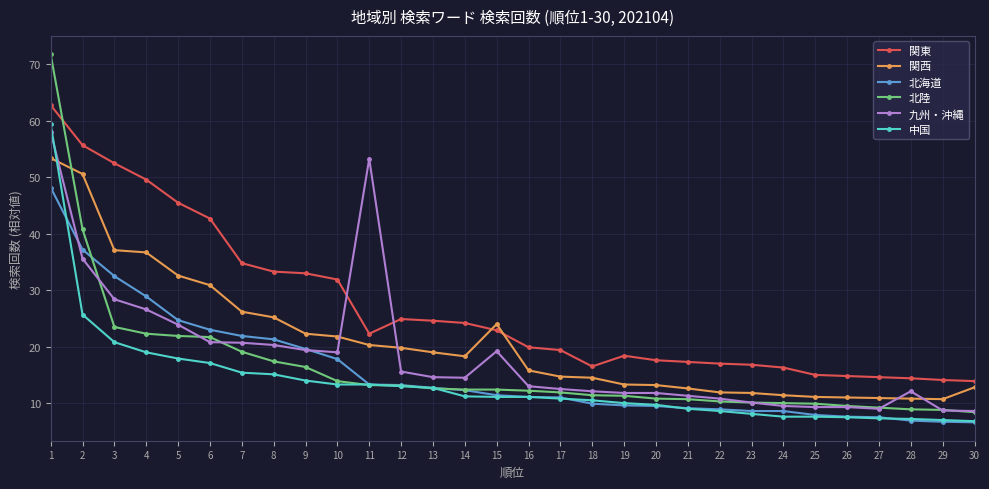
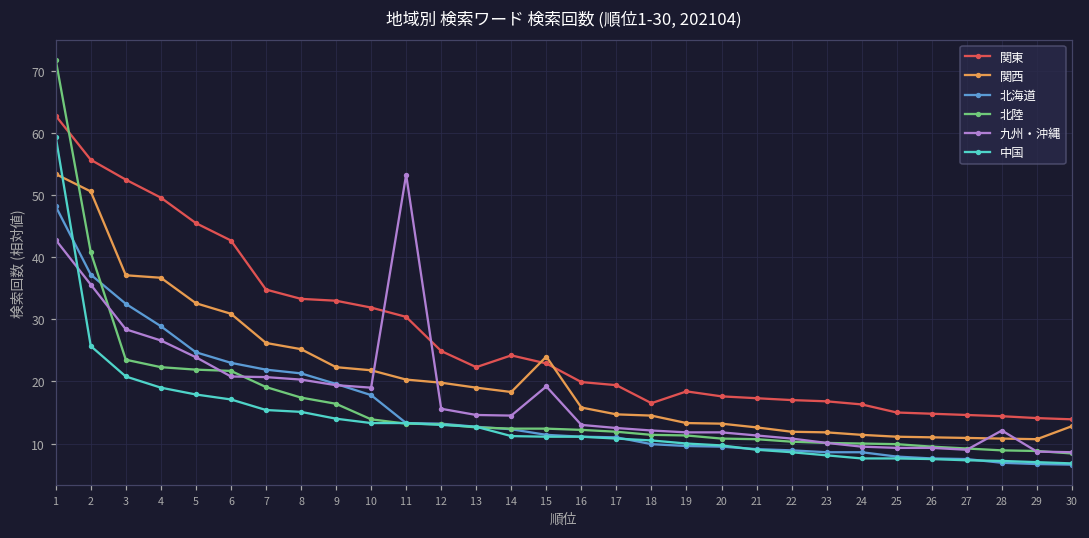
九州・沖縄, 1: 58 -> 43
関東, 11: 22 -> 30
関東, 13: 25 -> 22
